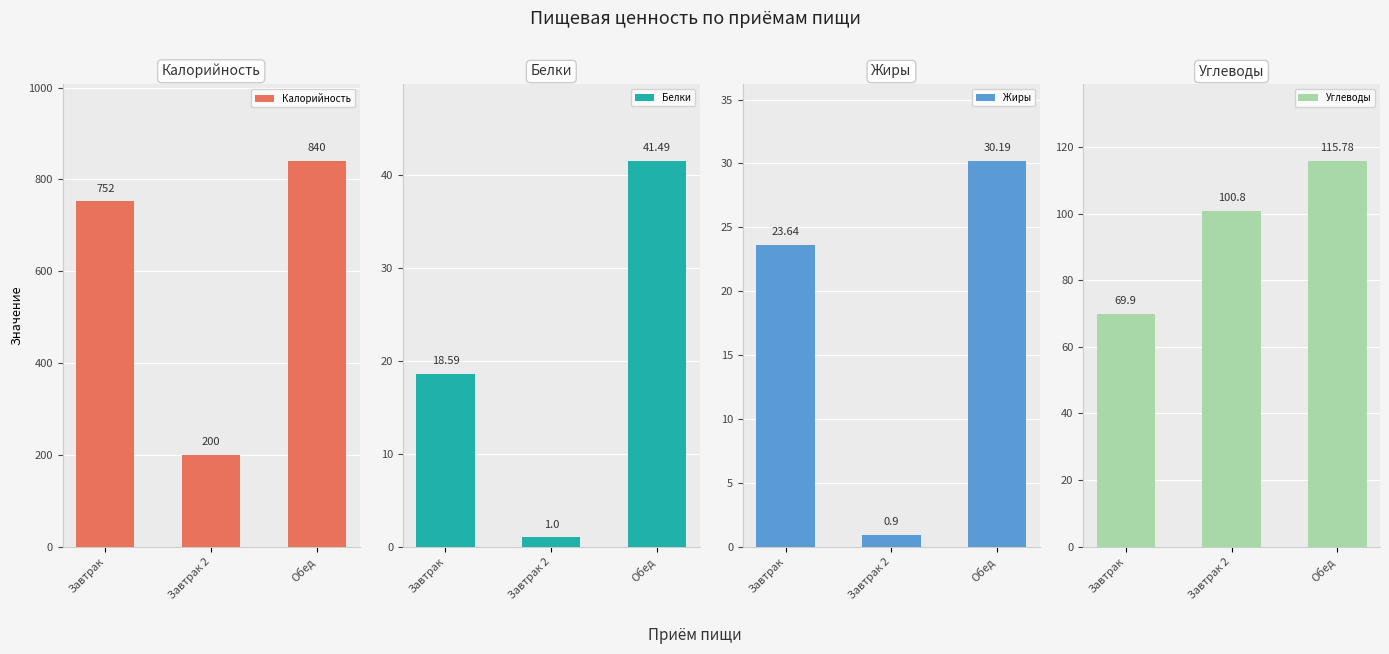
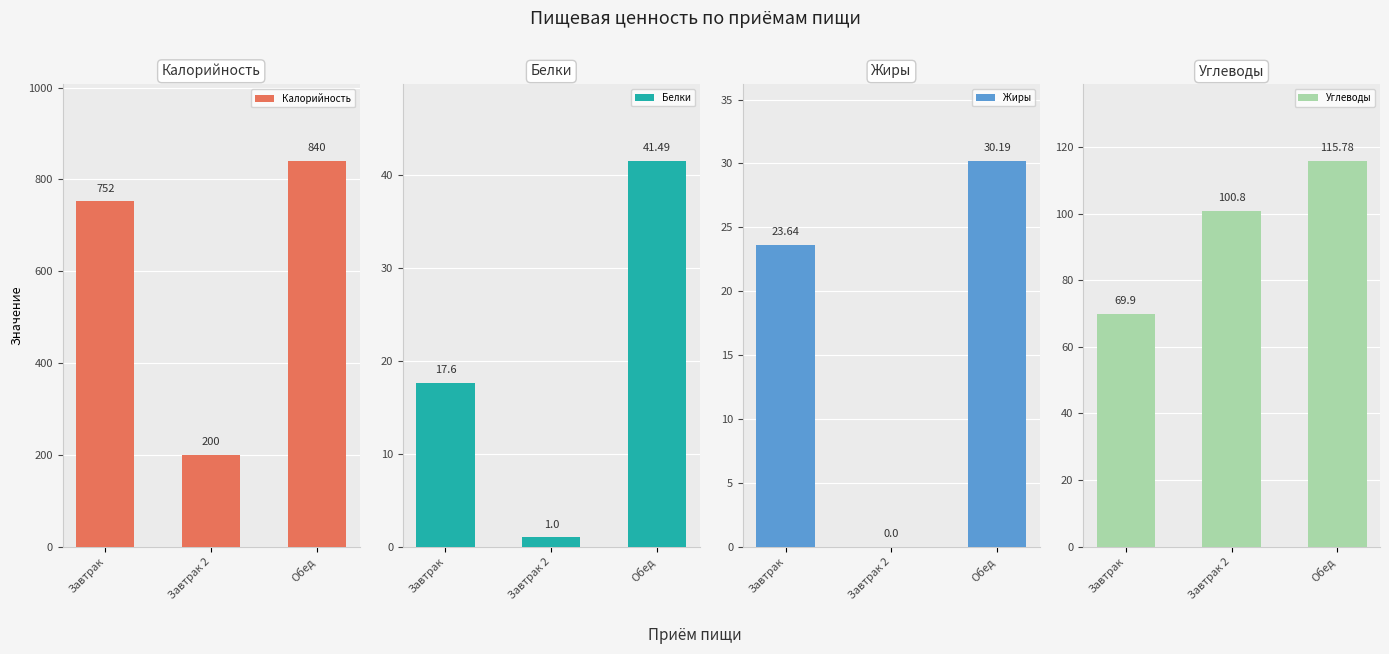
Белки, Завтрак: 18.59 -> 17.6
Жиры, Завтрак 2: 0.9 -> 0.0
